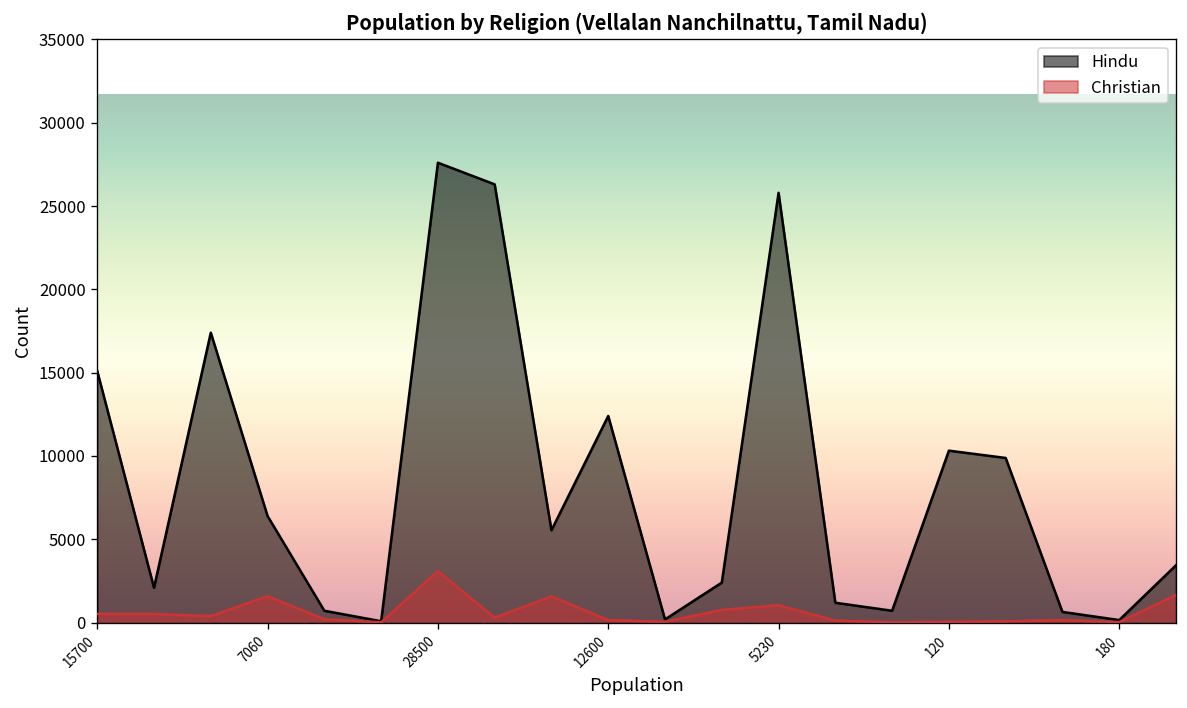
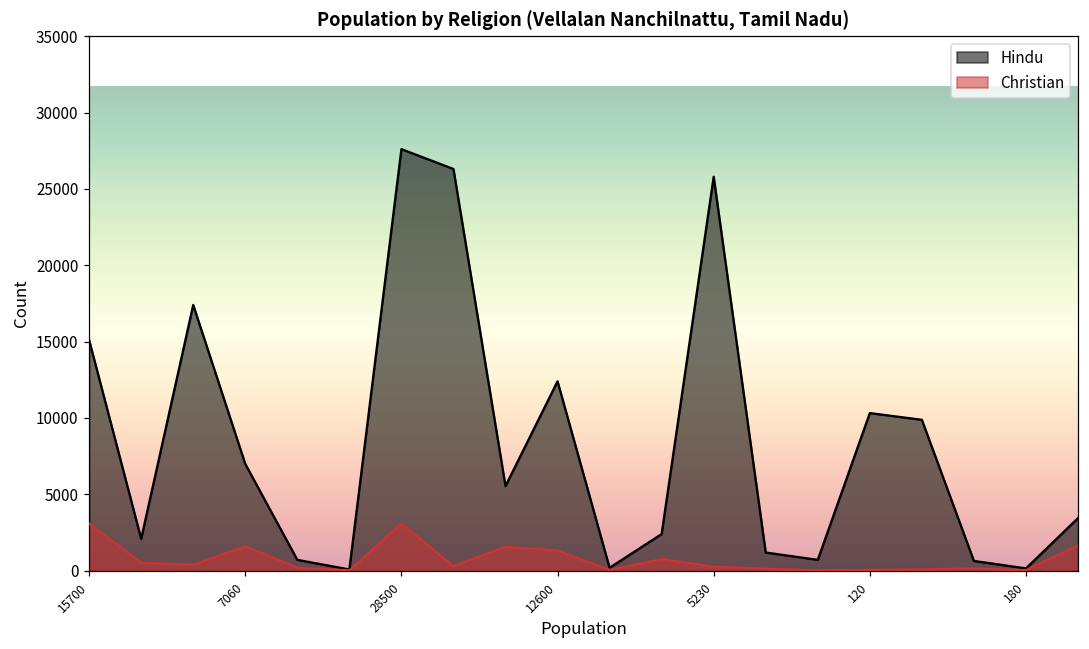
Christian, 15700: 500 -> 3100
Hindu, 7060: 6400 -> 7000
Christian, 12600: 200 -> 1300
Christian, 5230: 1000 -> 300
